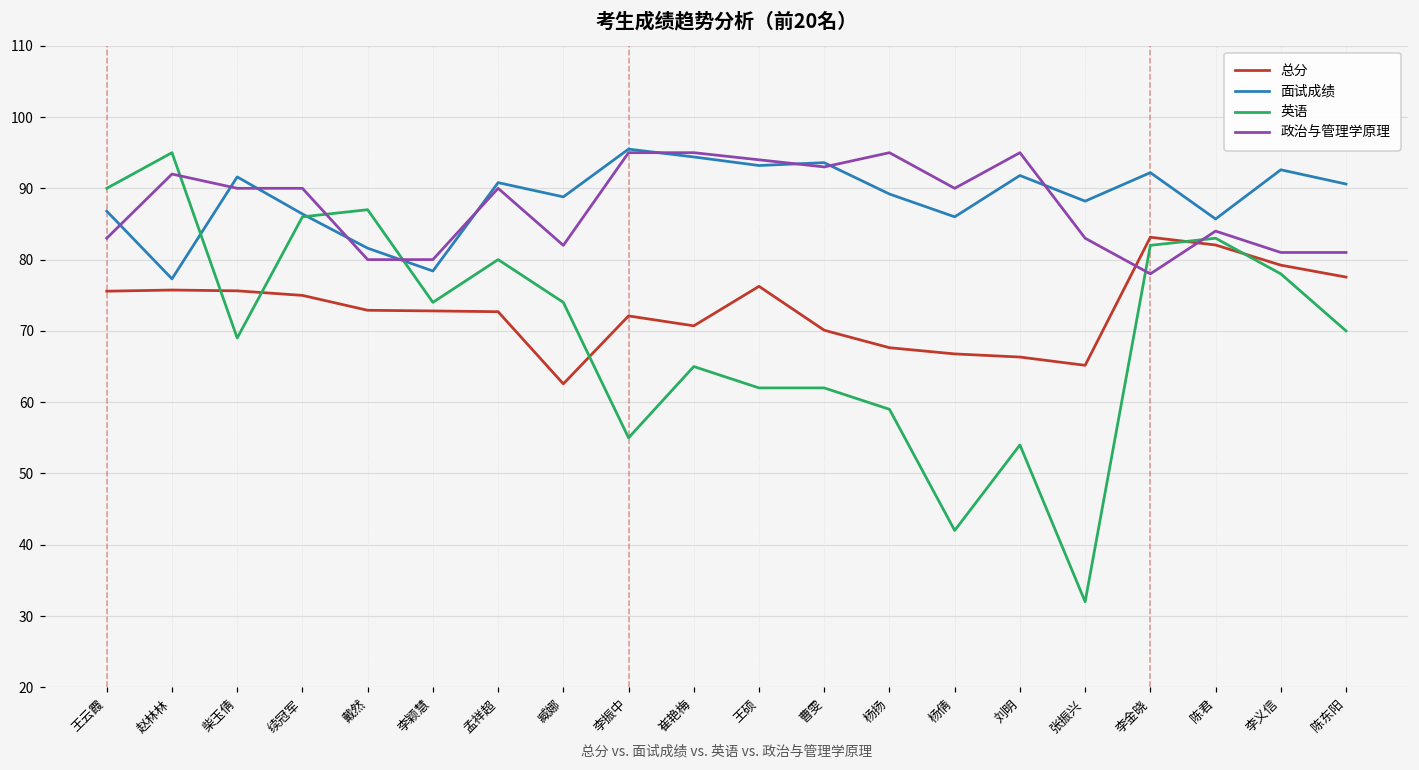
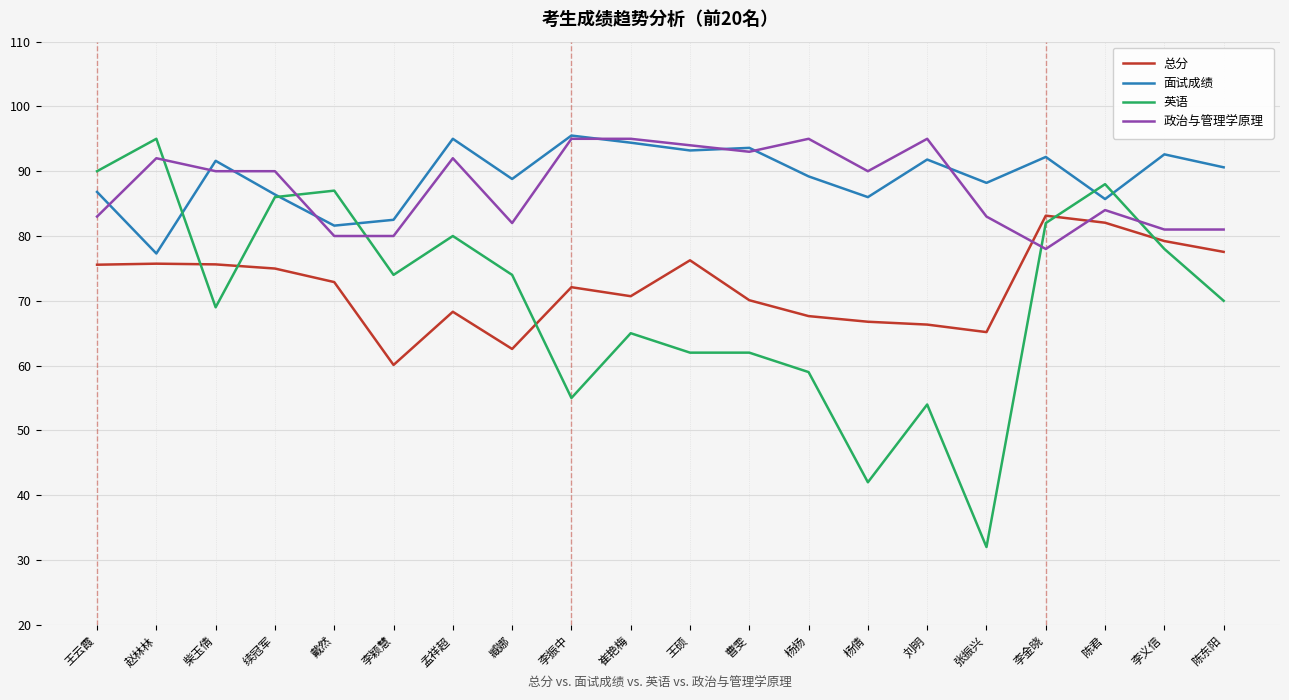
总分, 李颖慧: 73 -> 60
面试成绩, 李颖慧: 78 -> 83
总分, 孟祥超: 73 -> 68
面试成绩, 孟祥超: 91 -> 95
政治与管理学原理, 孟祥超: 90 -> 92
英语, 陈君: 83 -> 88
